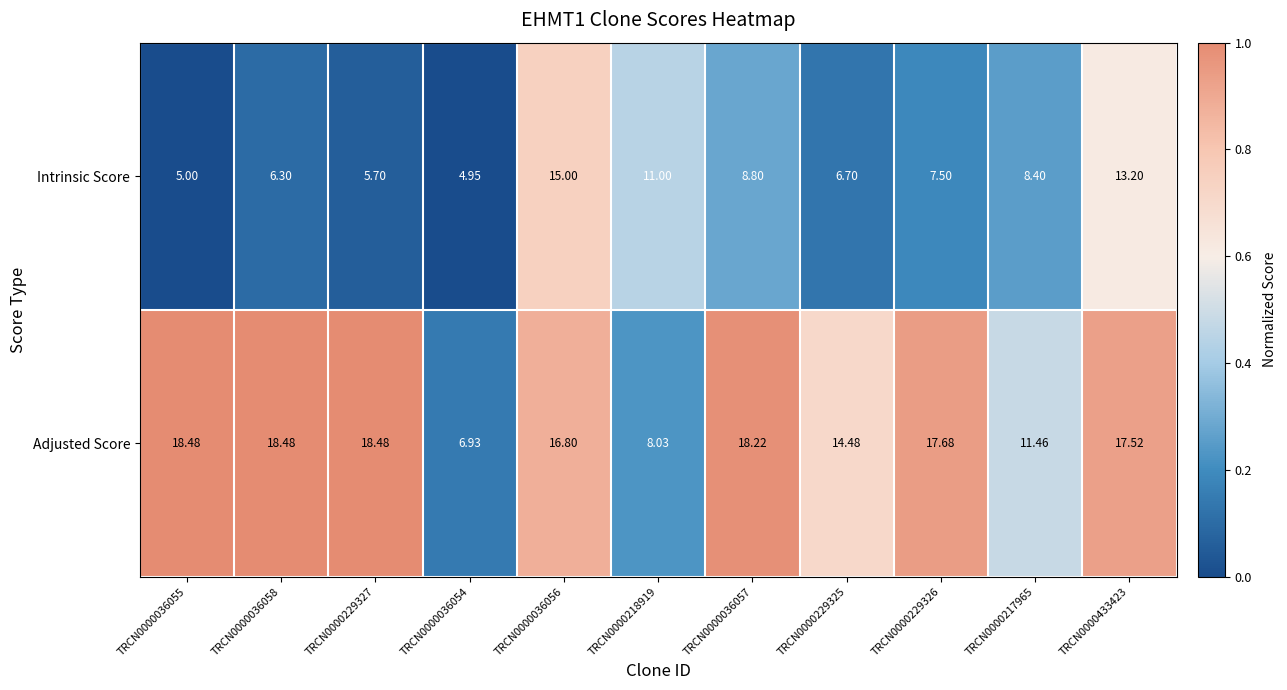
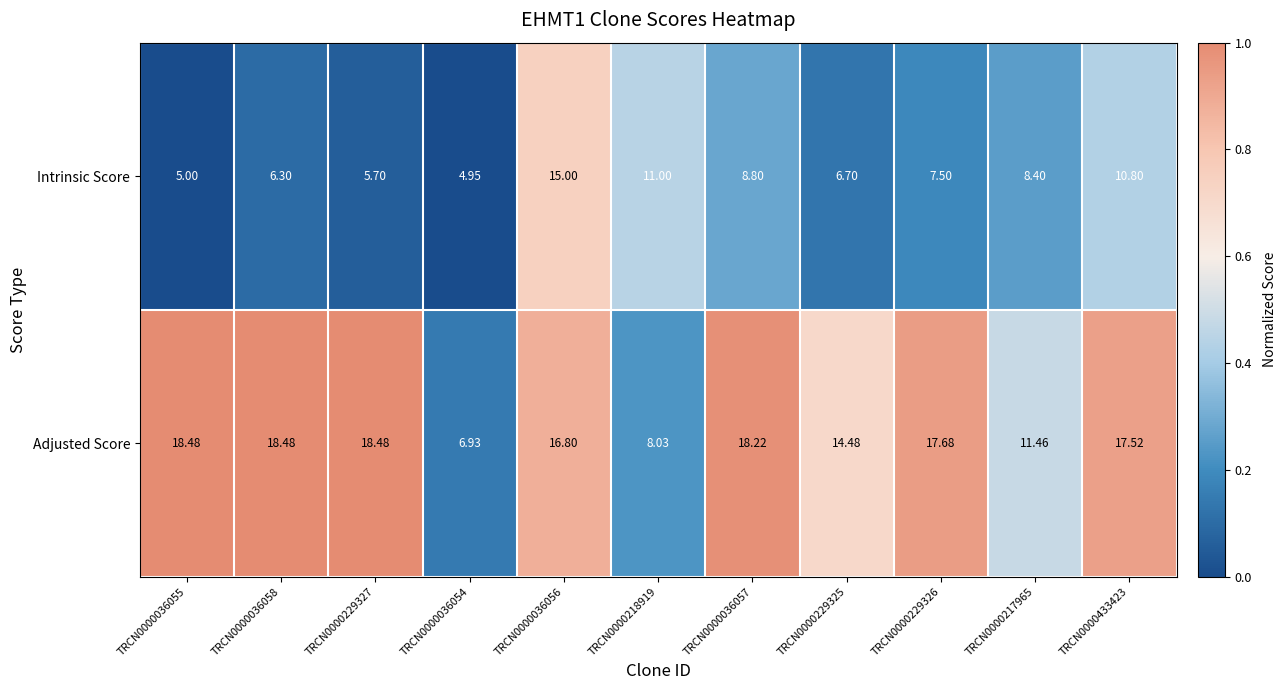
Intrinsic Score, TRCN0000433423: 13.20 -> 10.80
